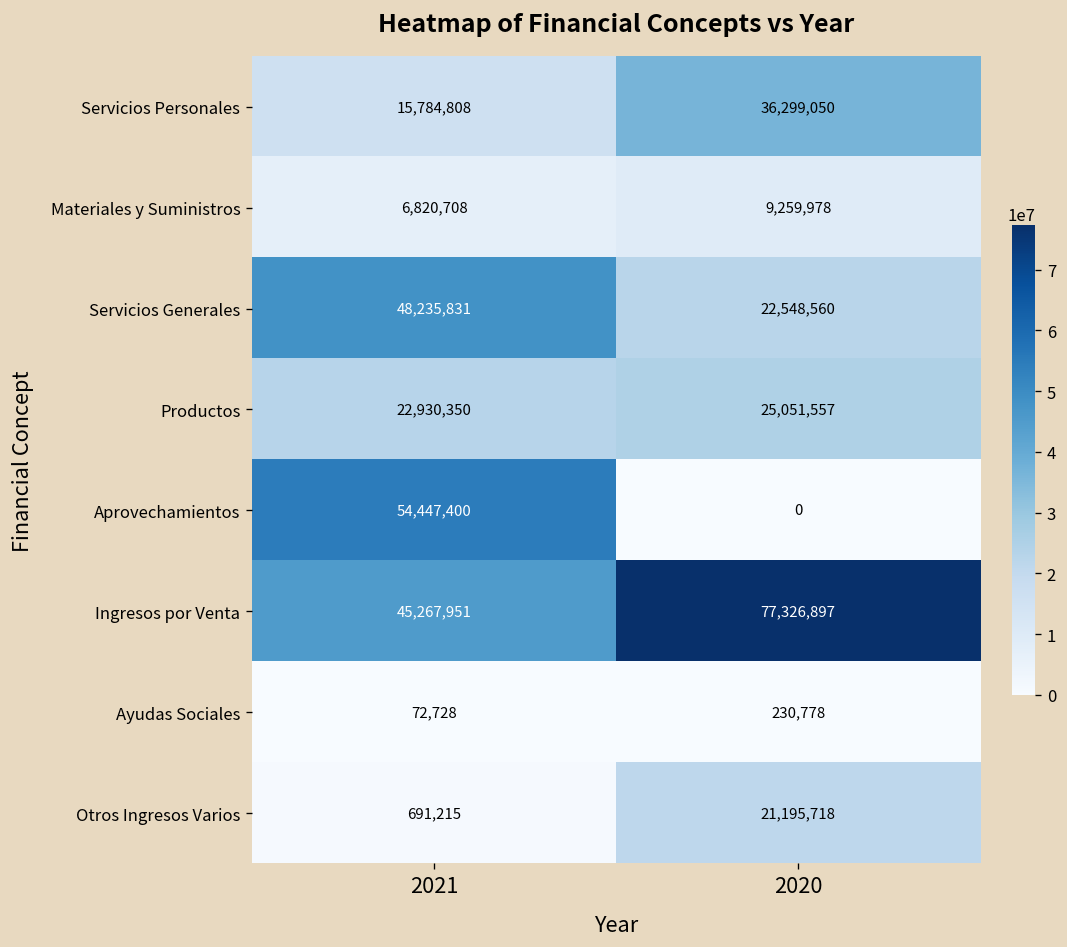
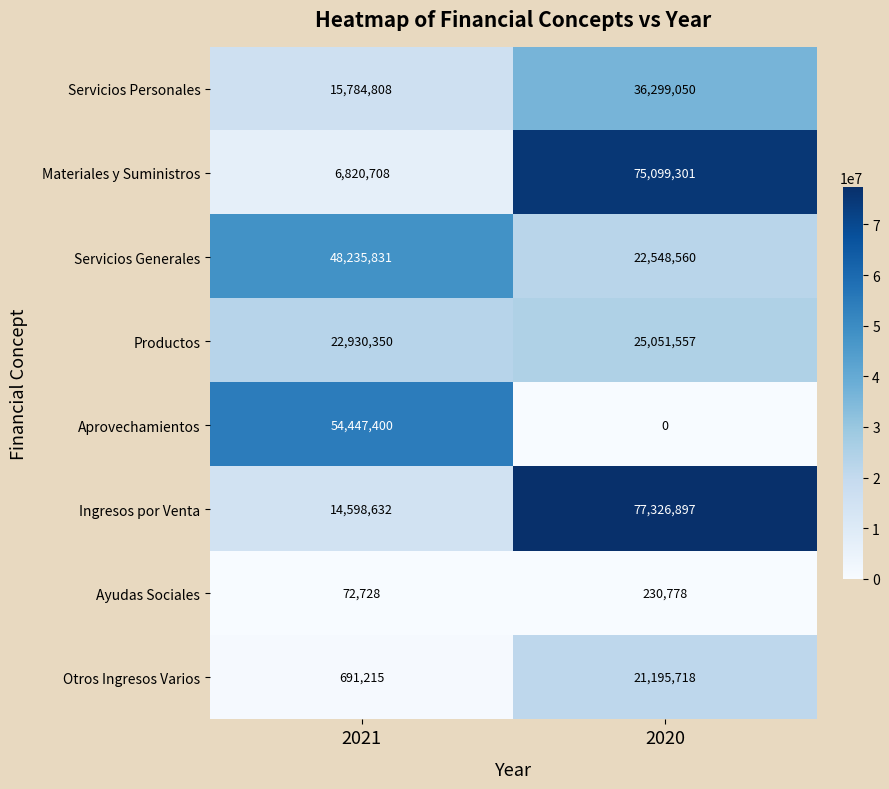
Materiales y Suministros, 2020: 9,259,978 -> 75,099,301
Ingresos por Venta, 2021: 45,267,951 -> 14,598,632
